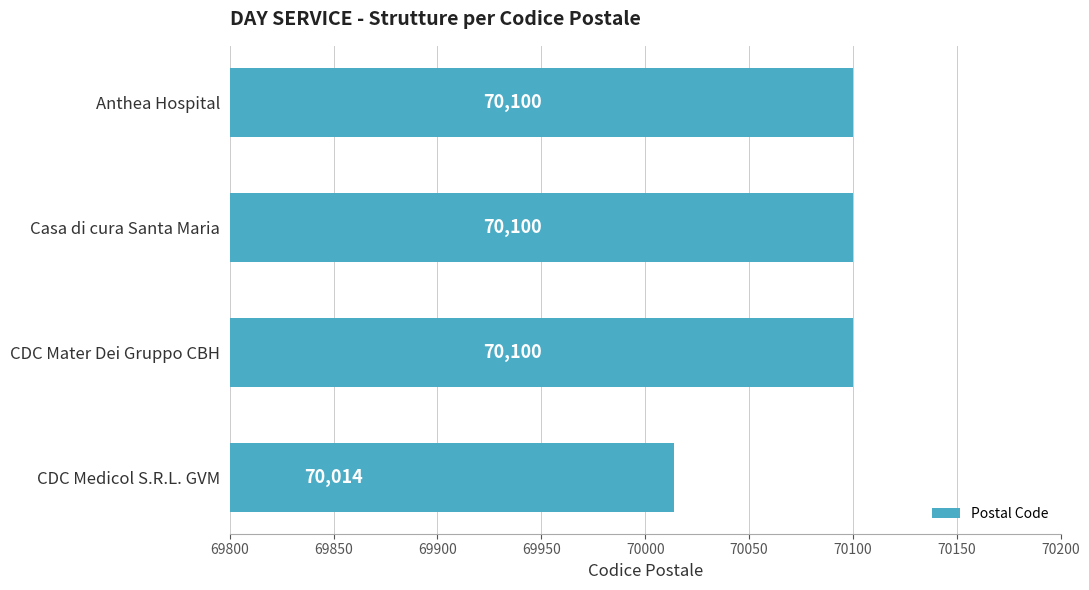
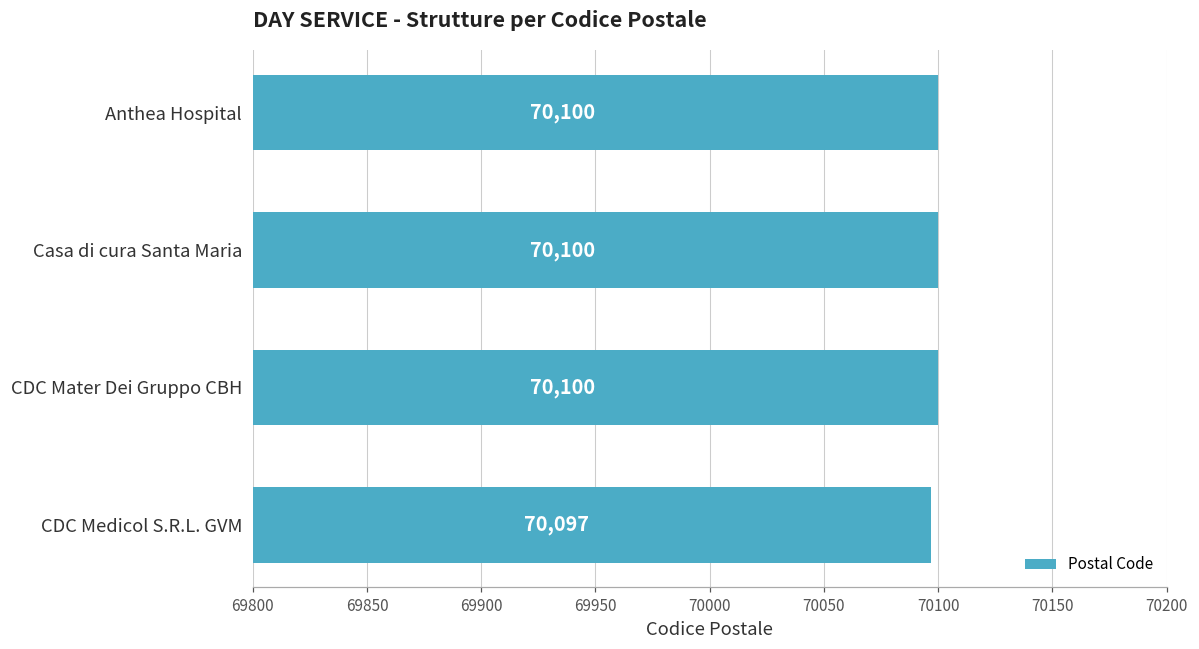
CDC Medicol S.R.L. GVM: 70,014 -> 70,097
